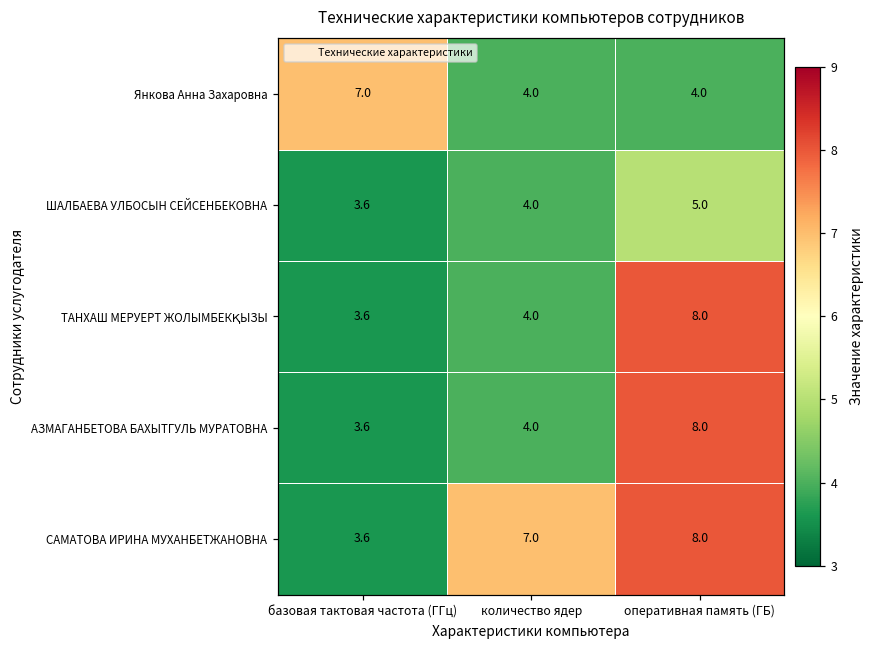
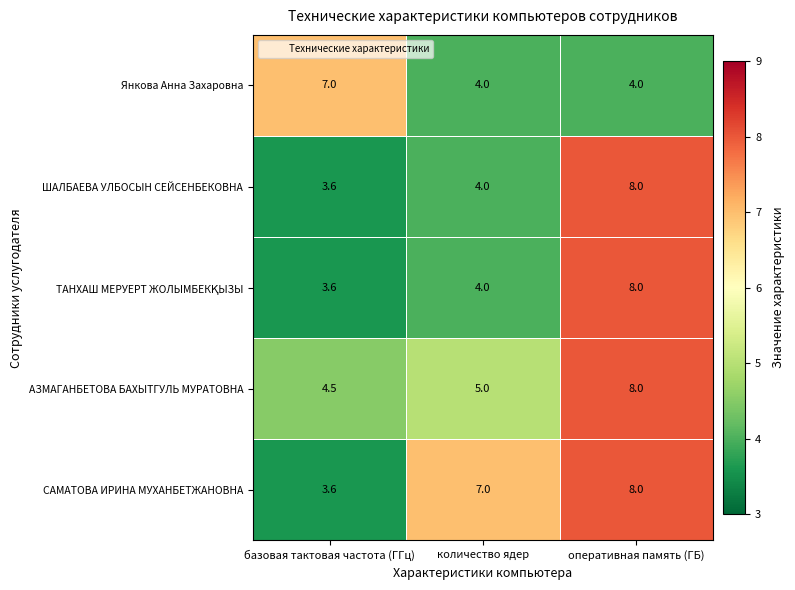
ШАЛБАЕВА УЛБОСЫН СЕЙСЕНБЕКОВНА, оперативная память (ГБ): 5.0 -> 8.0
АЗМАГАНБЕТОВА БАХЫТГУЛЬ МУРАТОВНА, базовая тактовая частота (ГГц): 3.6 -> 4.5
АЗМАГАНБЕТОВА БАХЫТГУЛЬ МУРАТОВНА, количество ядер: 4.0 -> 5.0
